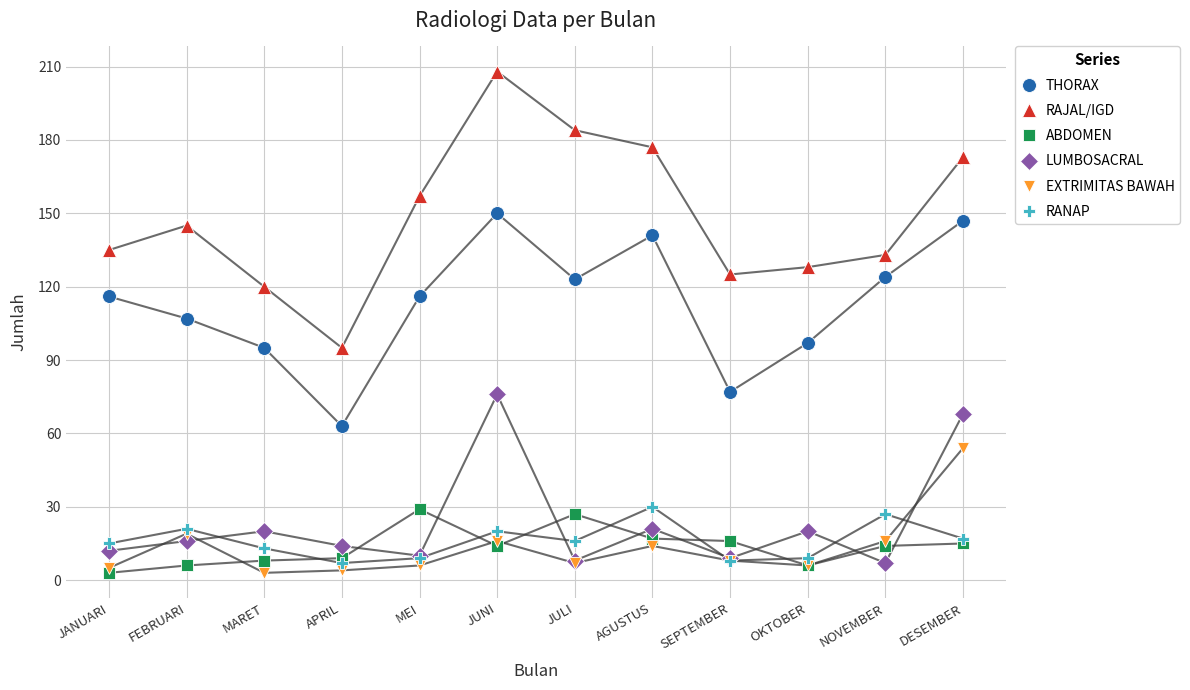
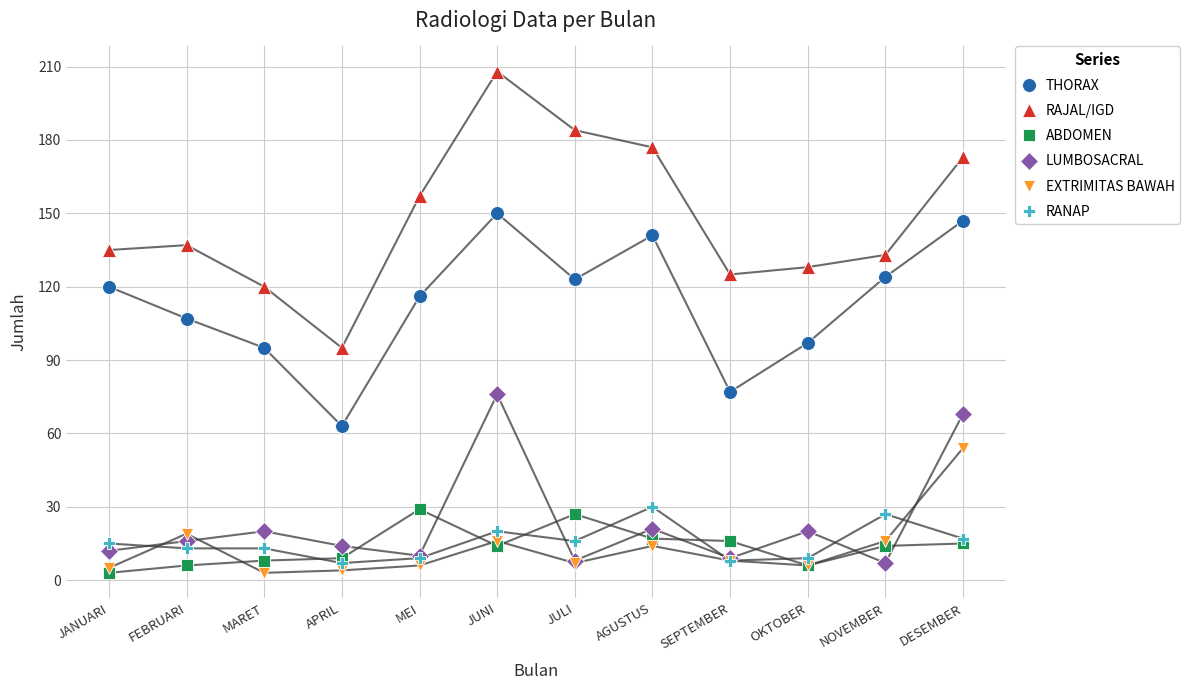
THORAX, JANUARI: 116 -> 120
RAJAL/IGD, FEBRUARI: 145 -> 137
RANAP, FEBRUARI: 21 -> 13
